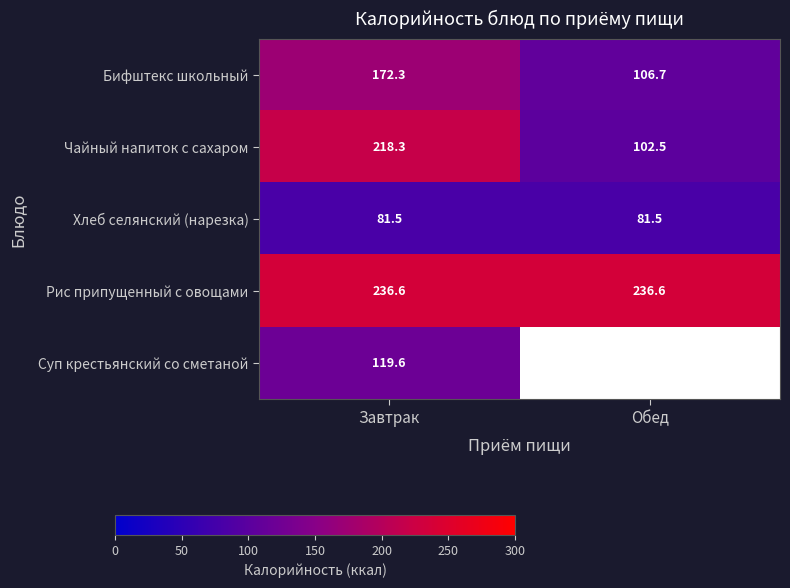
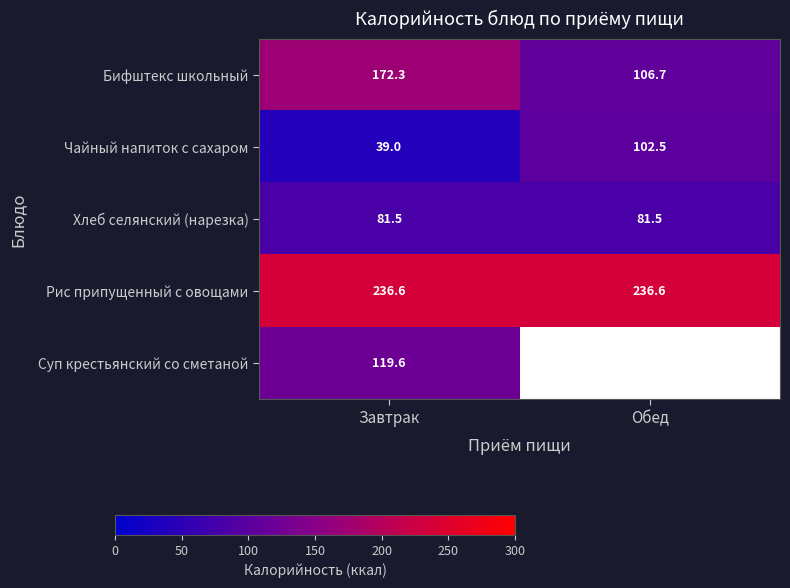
Чайный напиток с сахаром, Завтрак: 218.3 -> 39.0
